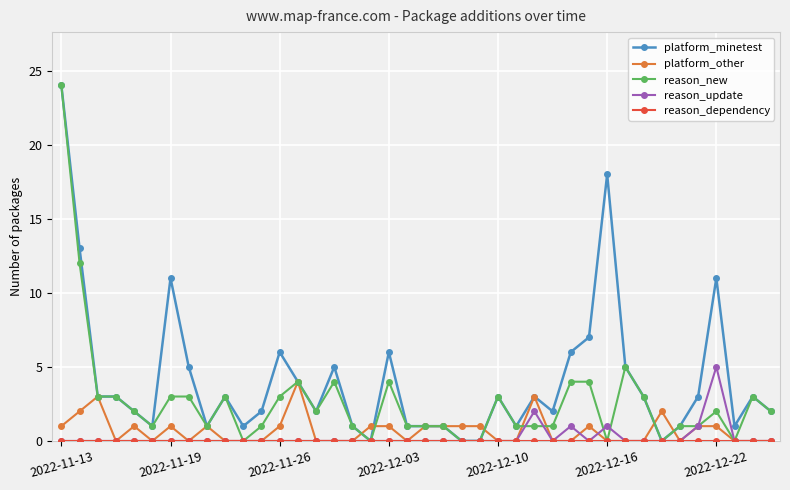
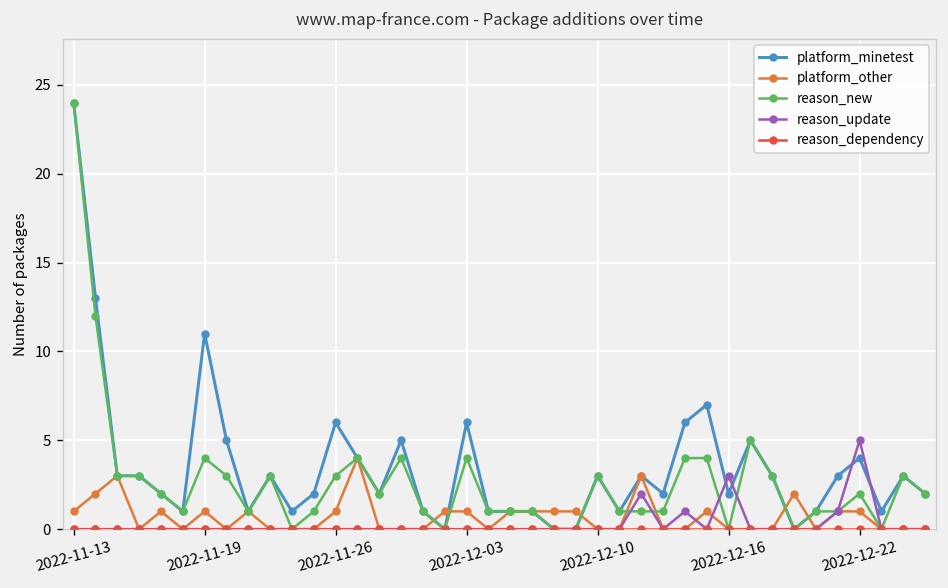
reason_new, 2022-11-19: 3 -> 4
platform_minetest, 2022-12-16: 18 -> 2
reason_update, 2022-12-16: 1 -> 3
platform_minetest, 2022-12-22: 11 -> 4
